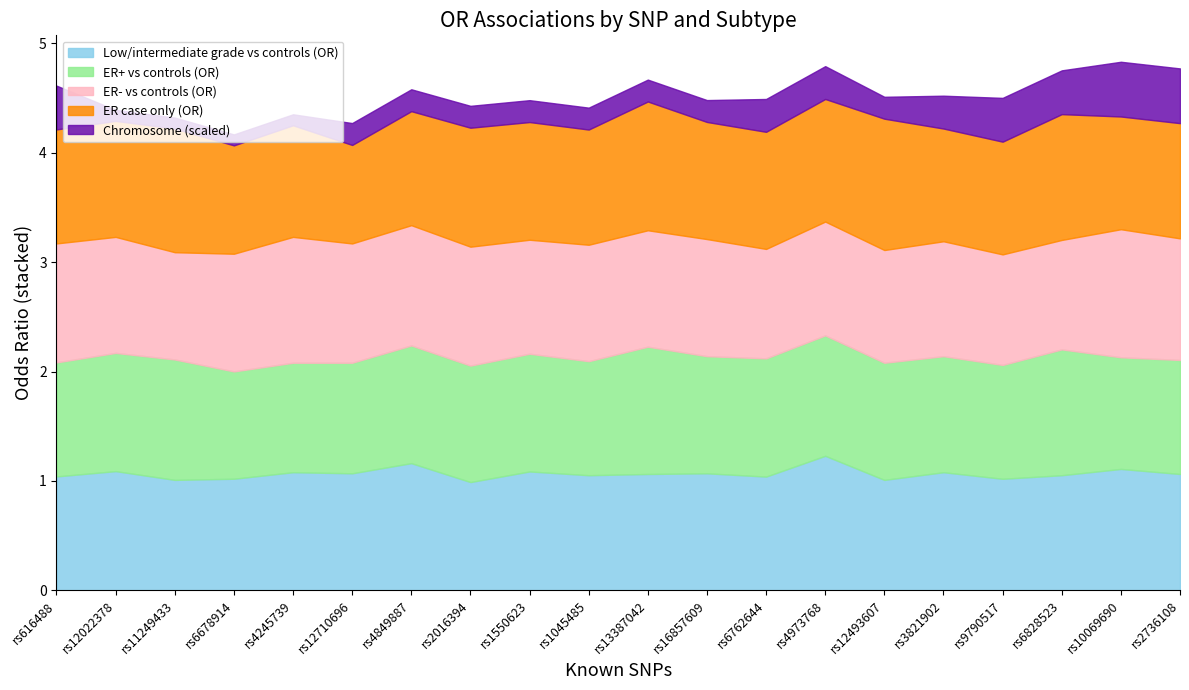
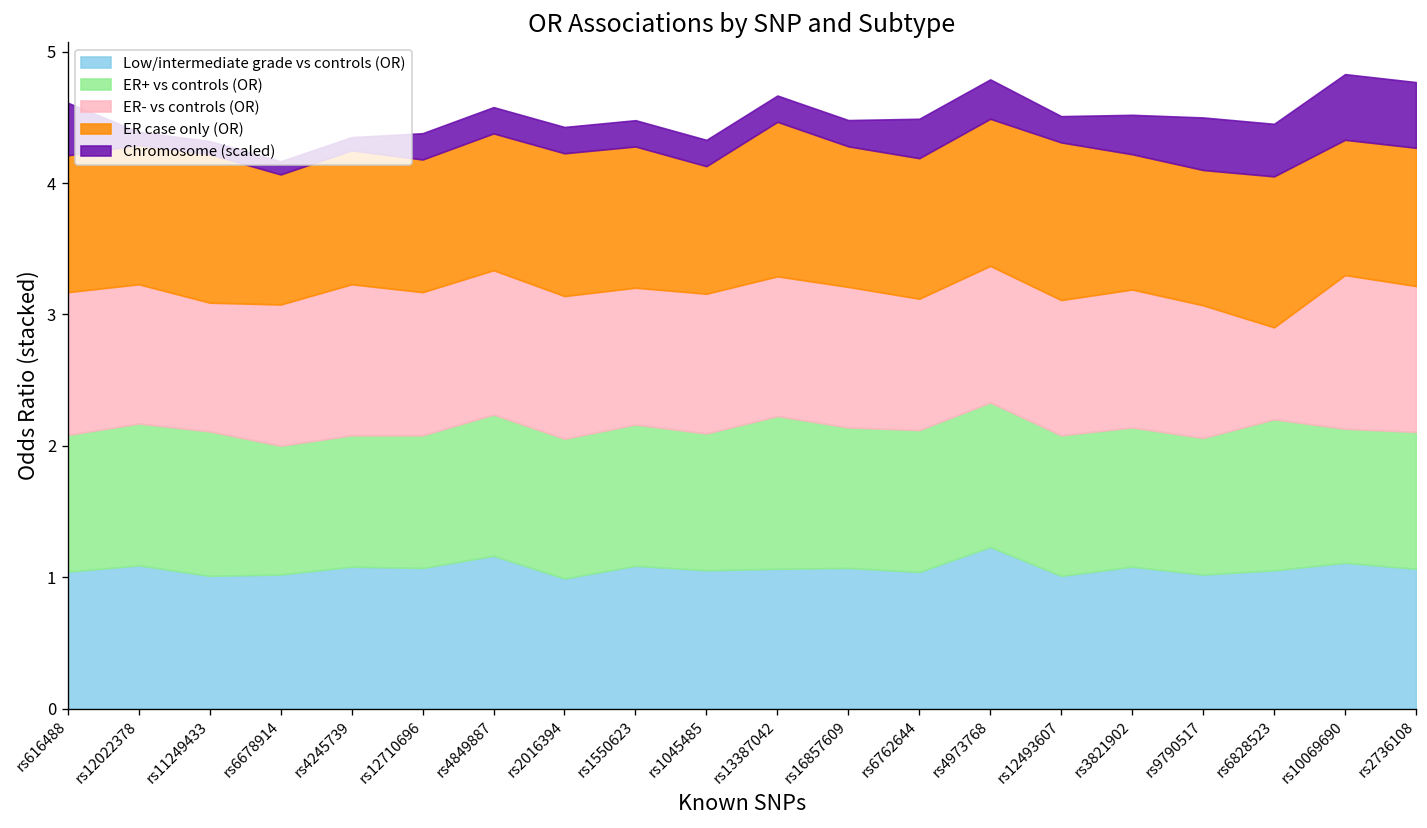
ER case only (OR), rs12710696: 0.90 -> 1.01
ER case only (OR), rs1045485: 1.05 -> 0.97
ER- vs controls (OR), rs6828523: 1.0 -> 0.7
